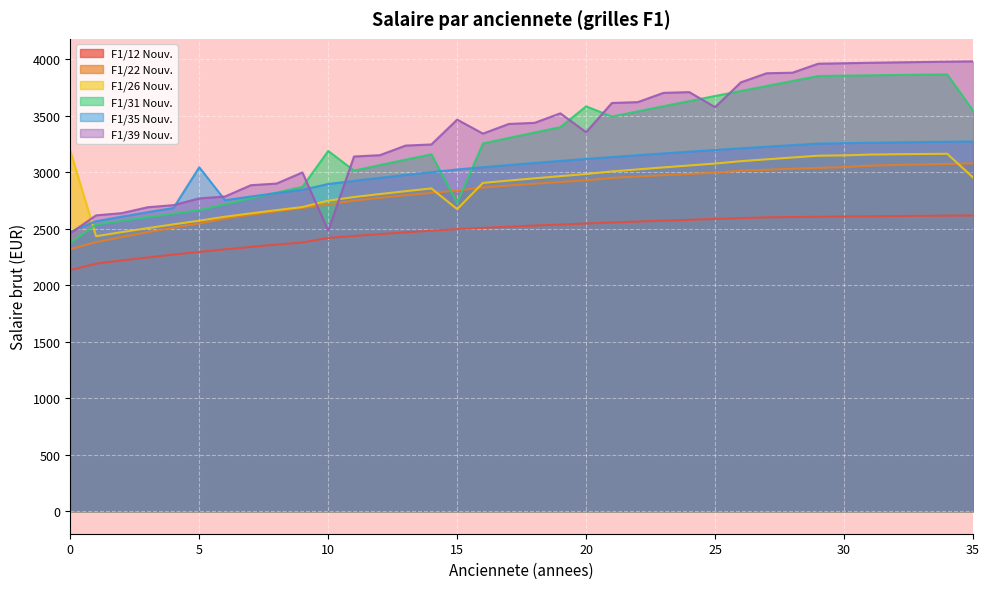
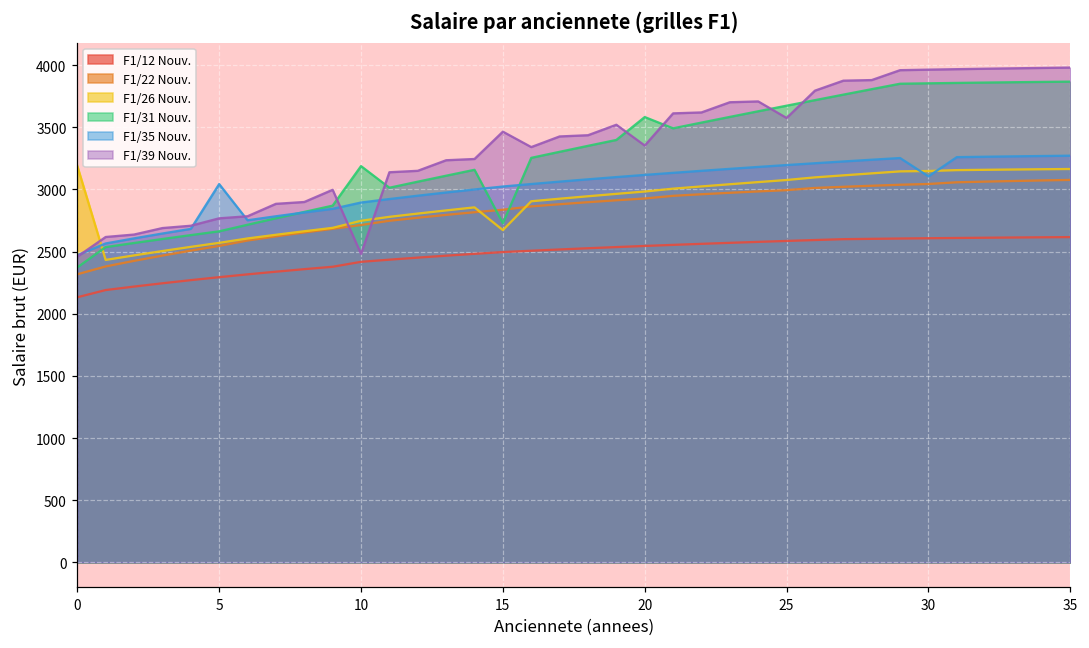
F1/35 Nouv., 30: 3260 -> 3100
F1/26 Nouv., 35: 2950 -> 3160
F1/31 Nouv., 35: 3550 -> 3870
